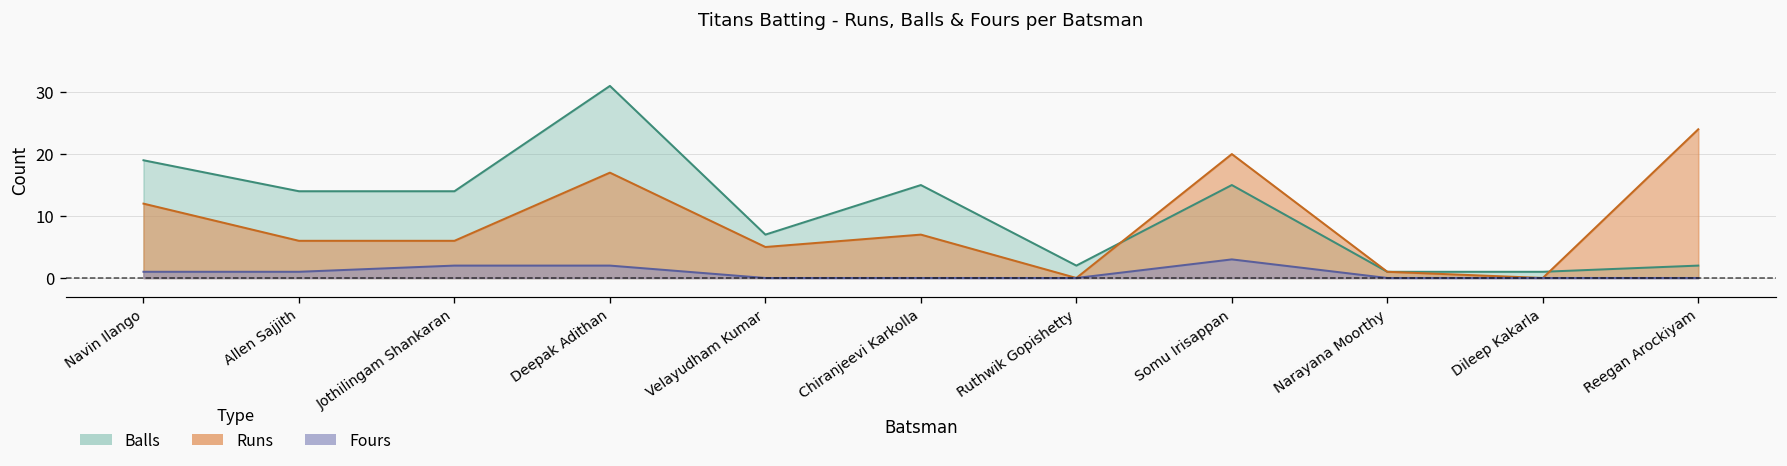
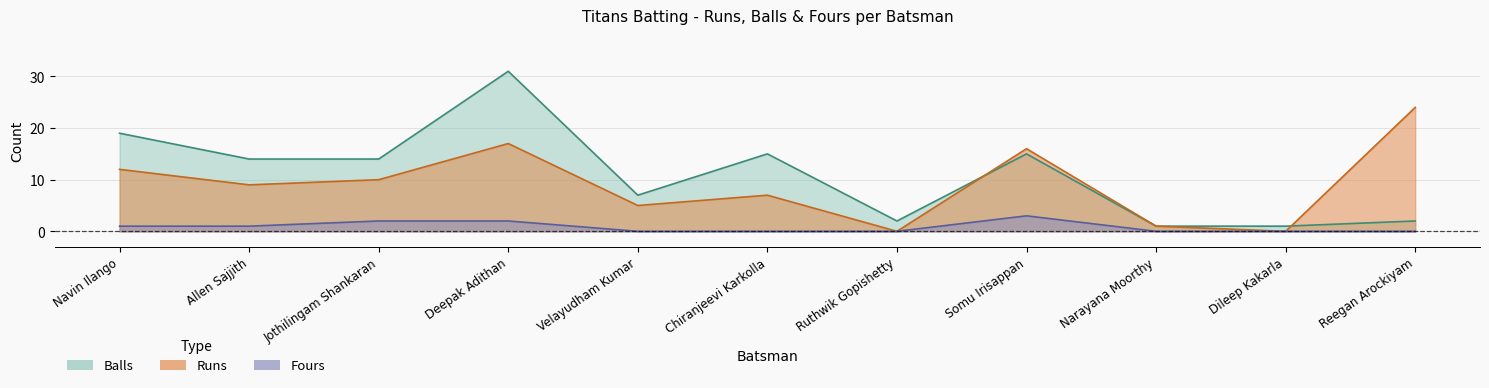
Runs, Allen Sajjith: 6 -> 9
Runs, Jothilingam Shankaran: 6 -> 10
Runs, Somu Irisappan: 20 -> 16
